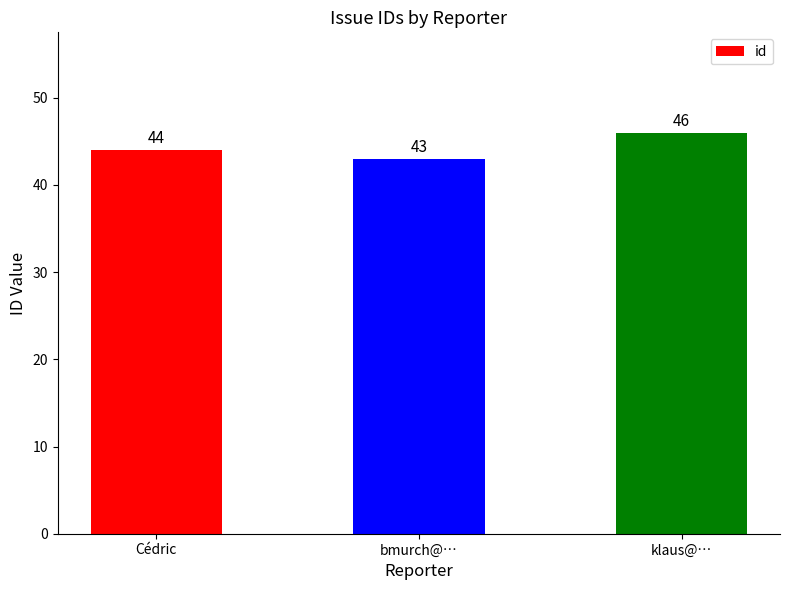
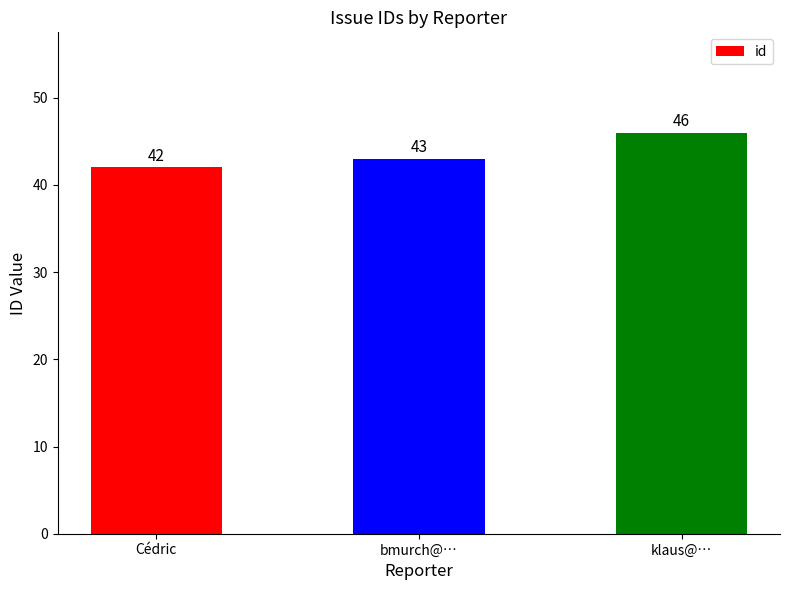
Cédric: 44 -> 42
